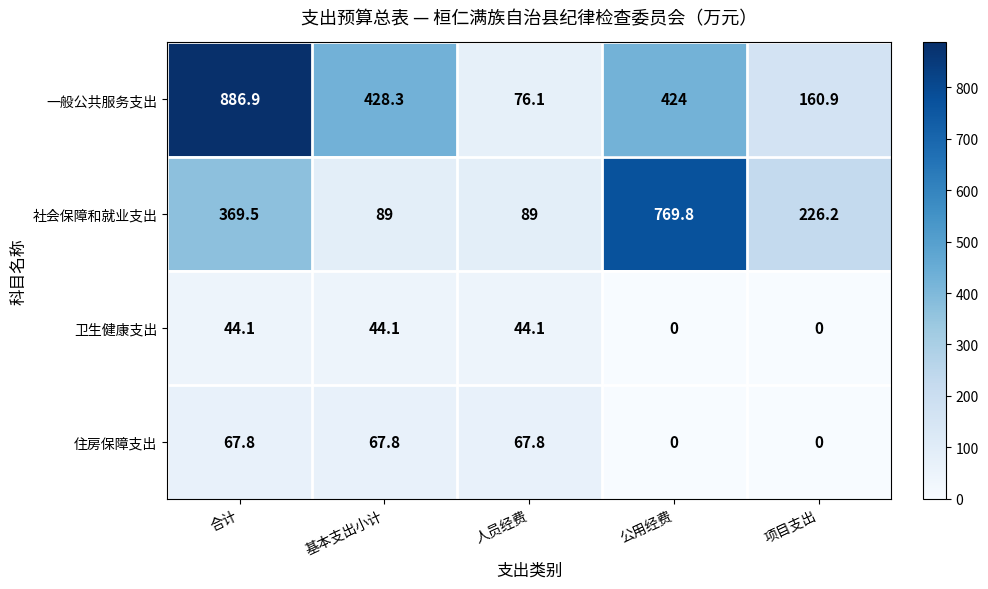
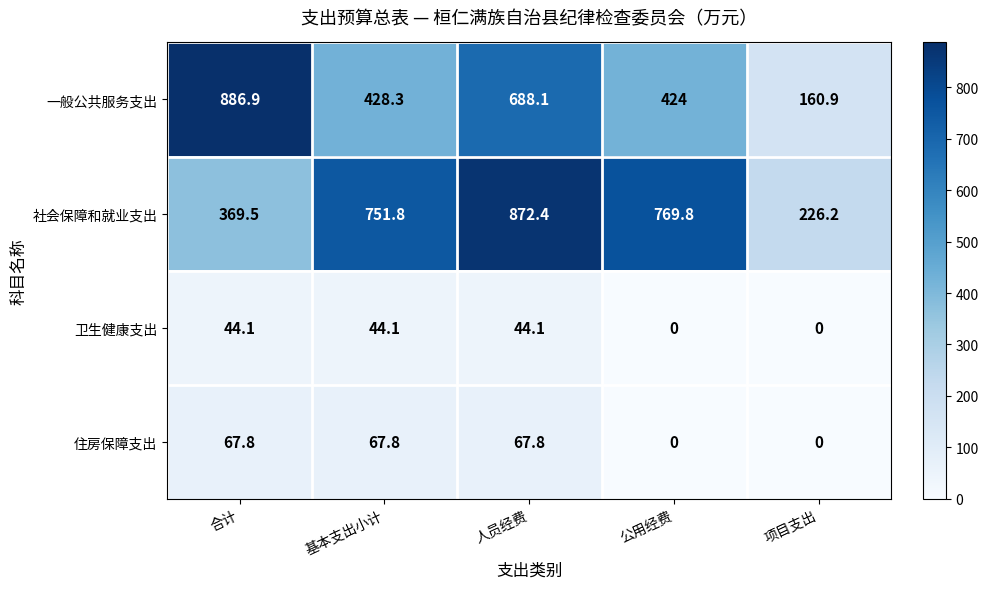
一般公共服务支出, 人员经费: 76.1 -> 688.1
社会保障和就业支出, 基本支出小计: 89 -> 751.8
社会保障和就业支出, 人员经费: 89 -> 872.4
